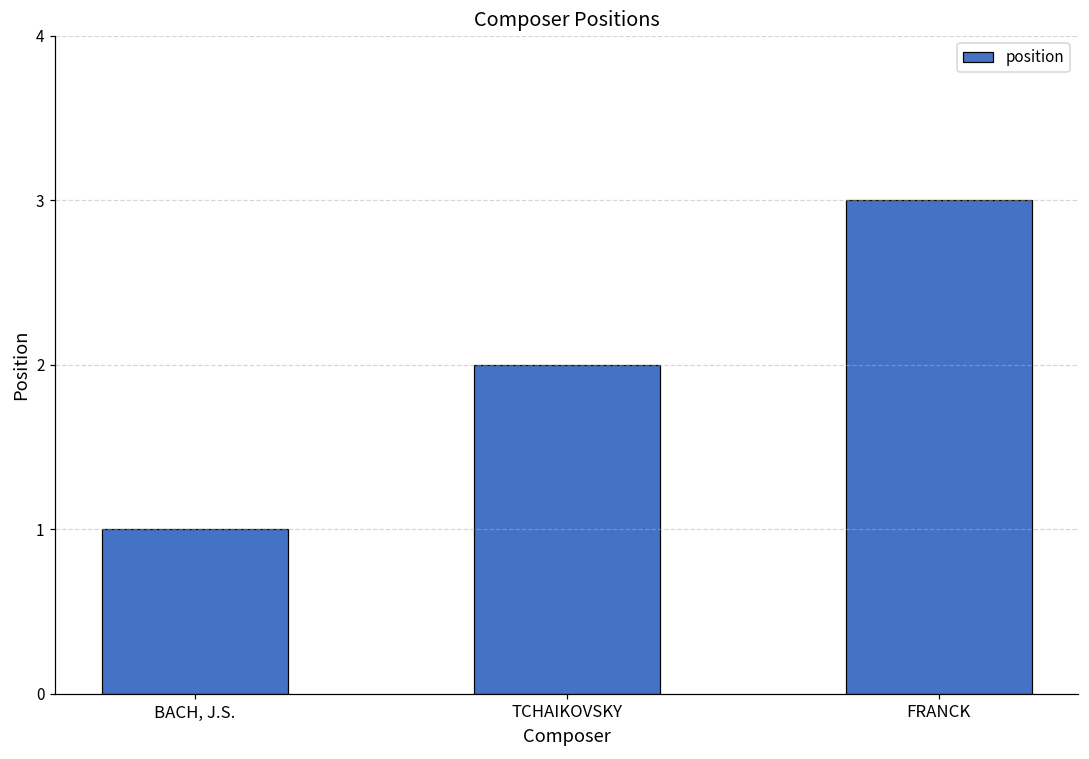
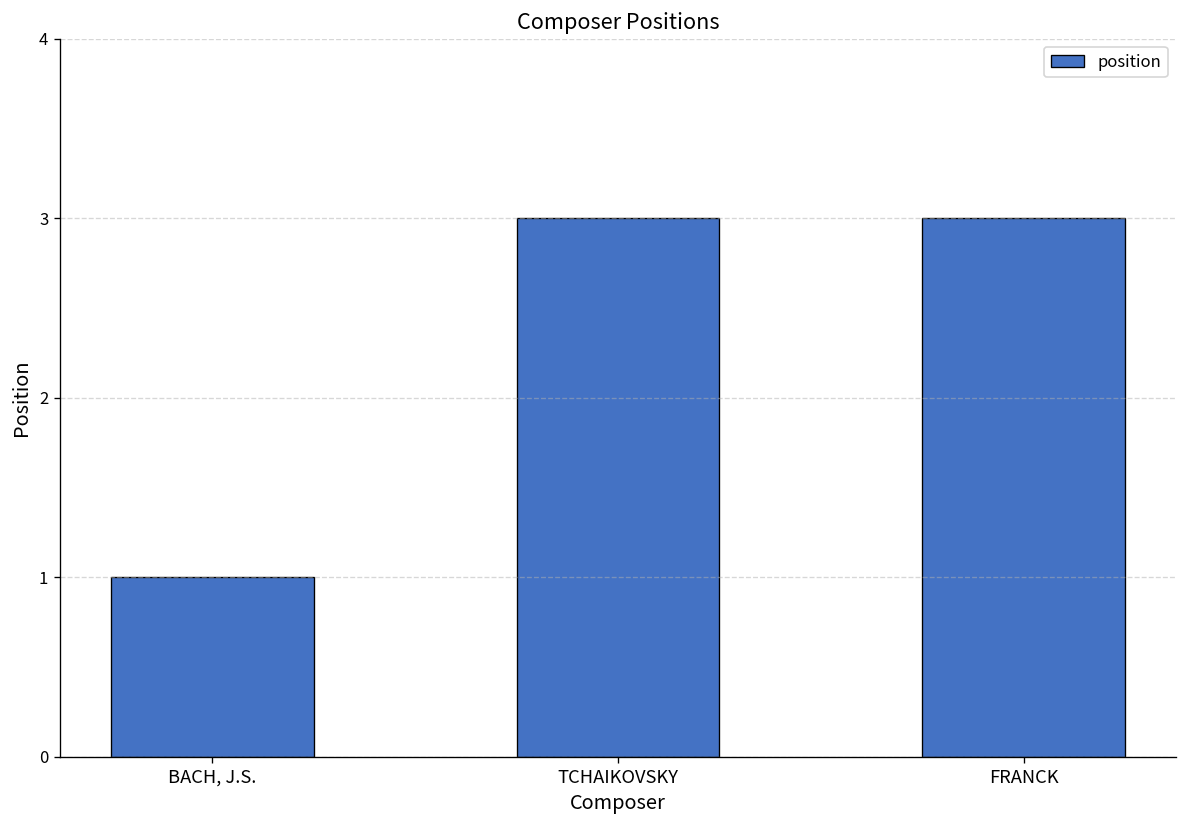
TCHAIKOVSKY: 2 -> 3
